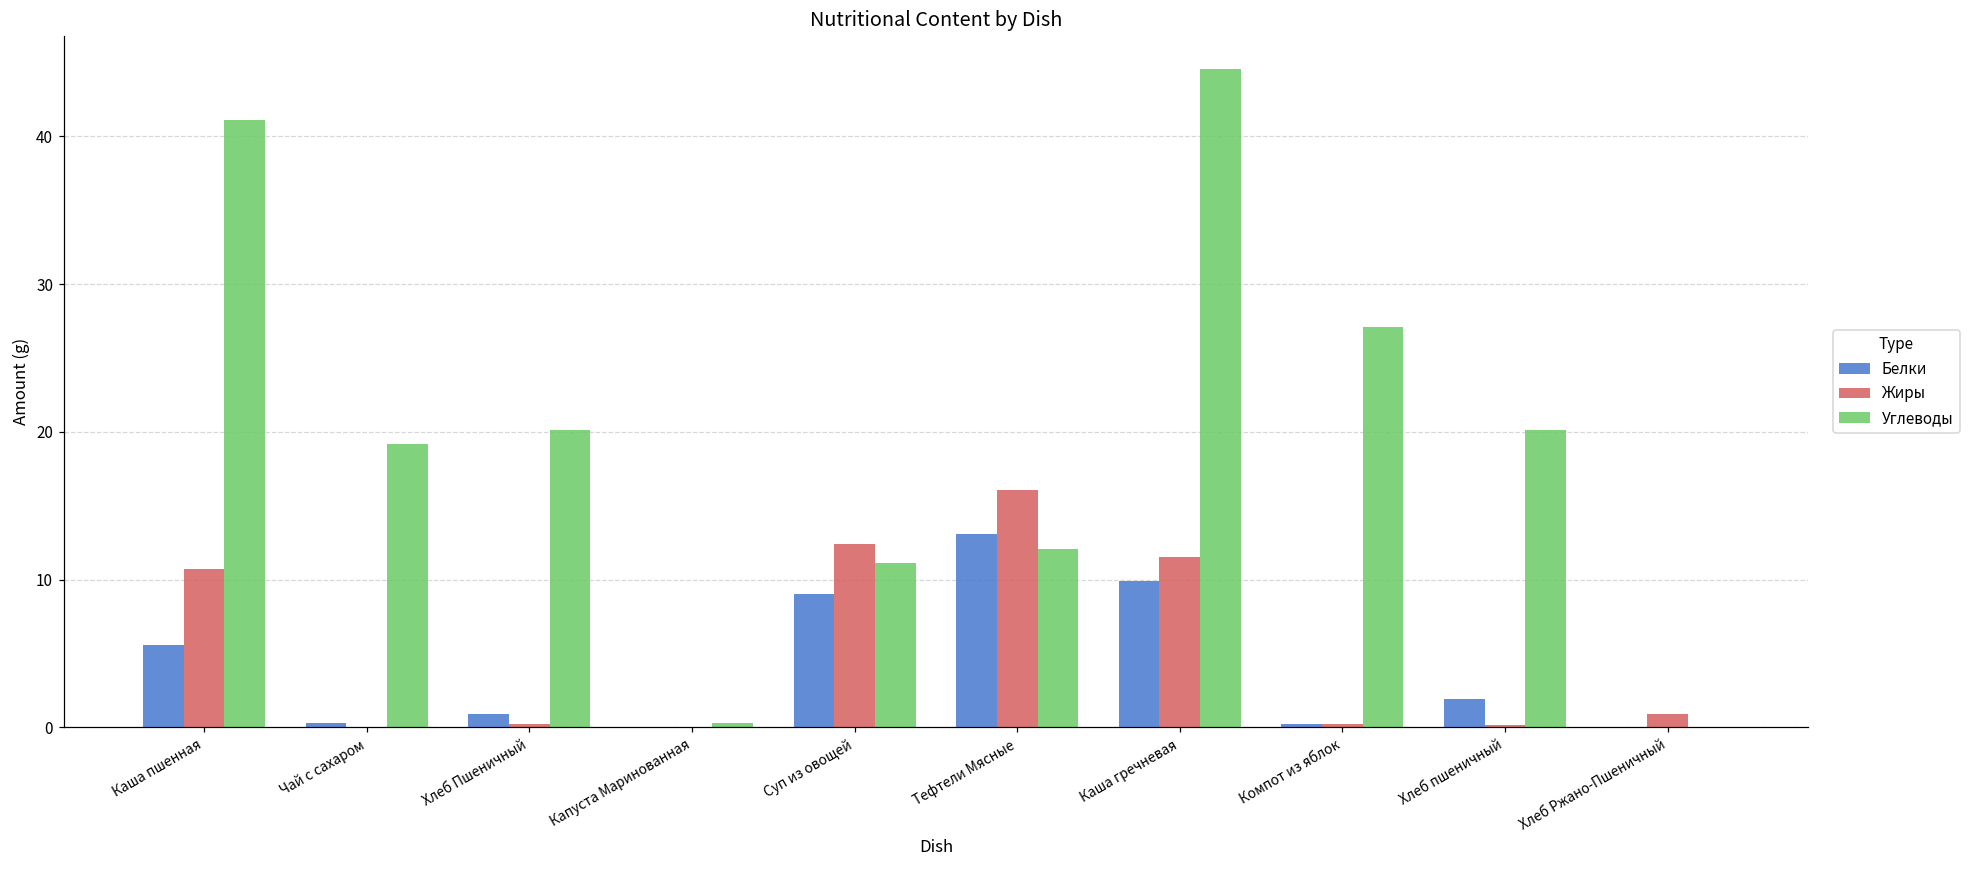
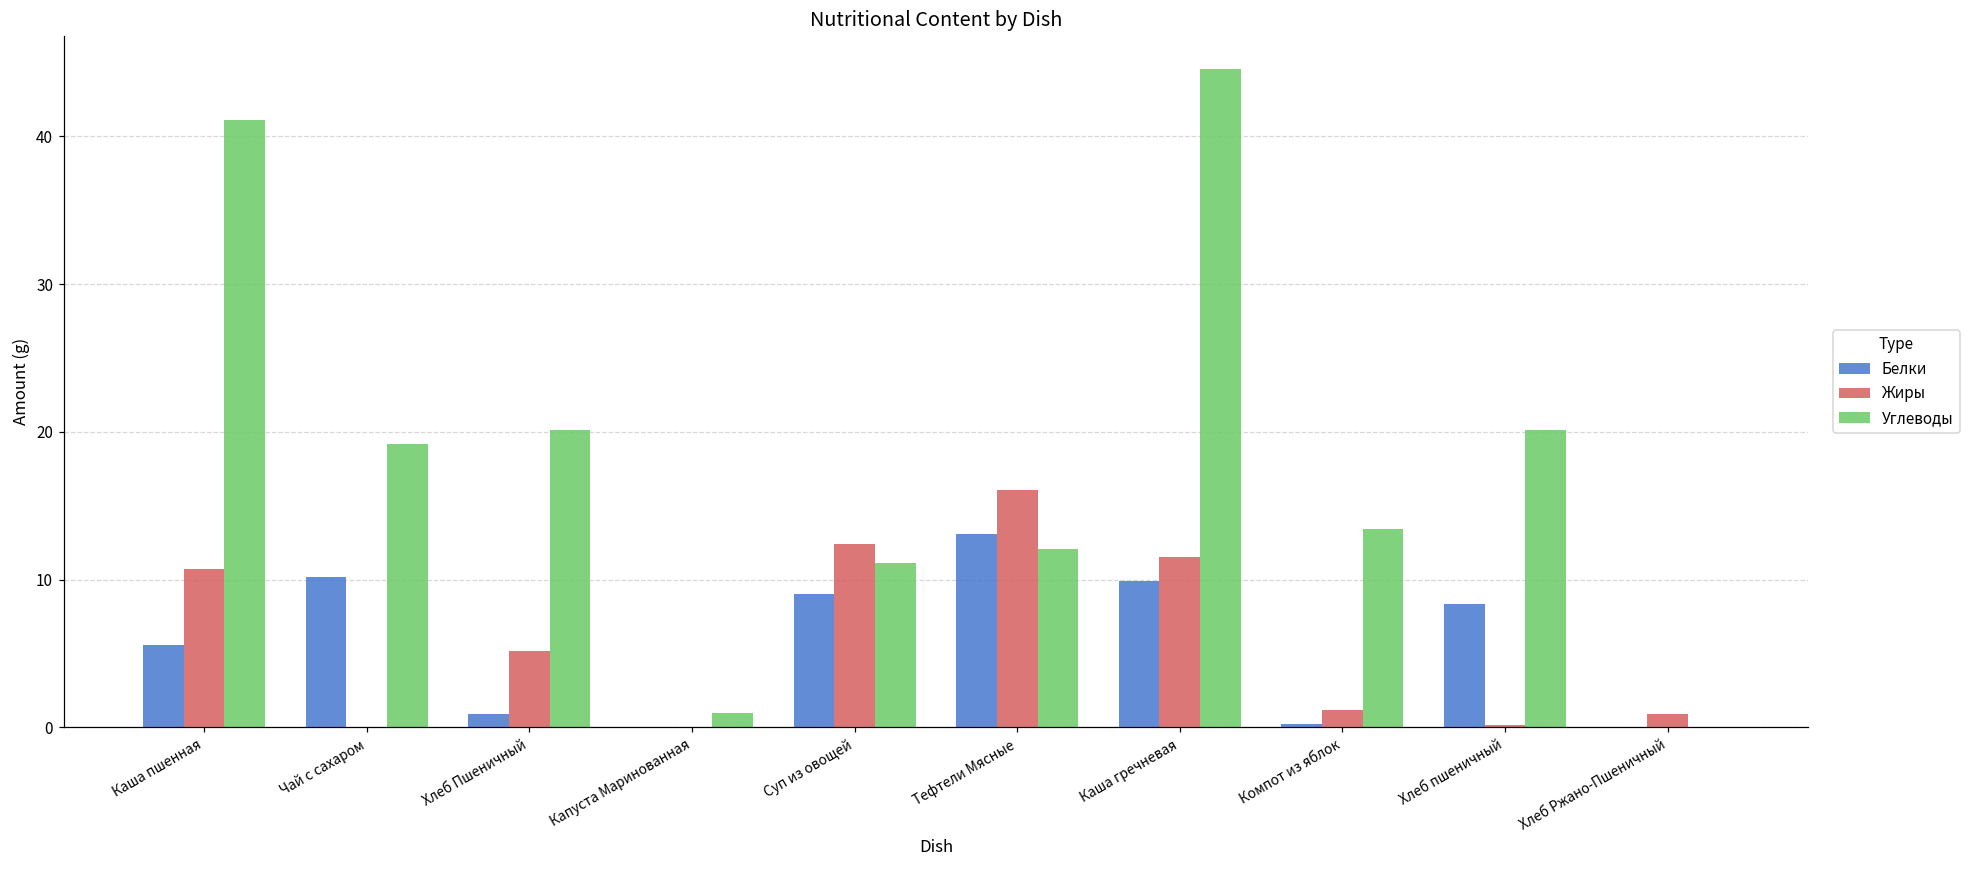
Белки, Чай с сахаром: 0.3 -> 10.2
Жиры, Хлеб Пшеничный: 0.2 -> 5.2
Углеводы, Капуста Маринованная: 0.3 -> 1.0
Жиры, Компот из яблок: 0.2 -> 1.2
Углеводы, Компот из яблок: 27.1 -> 13.4
Белки, Хлеб пшеничный: 2.0 -> 8.3
